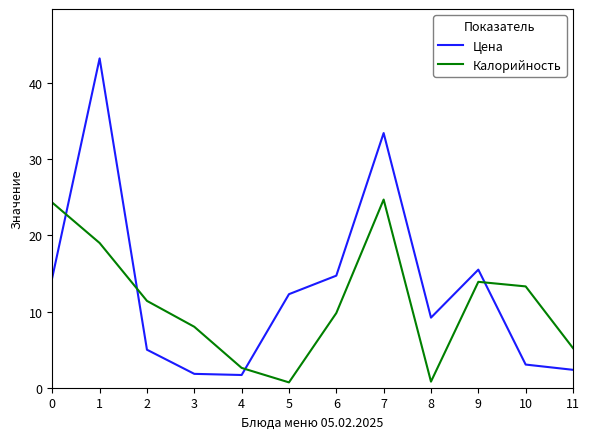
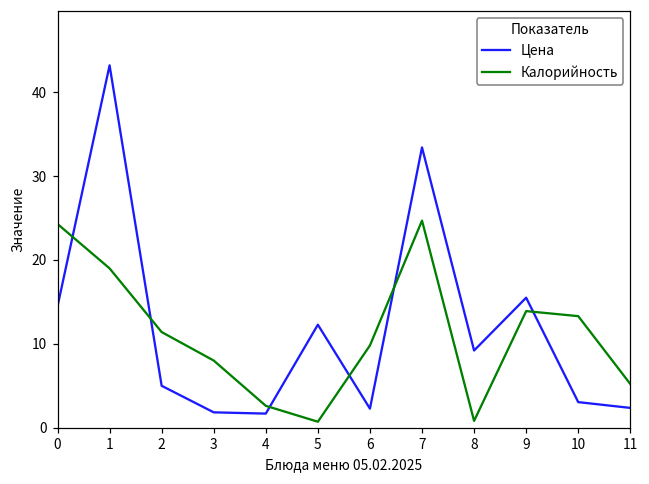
Цена, 6: 15 -> 2
